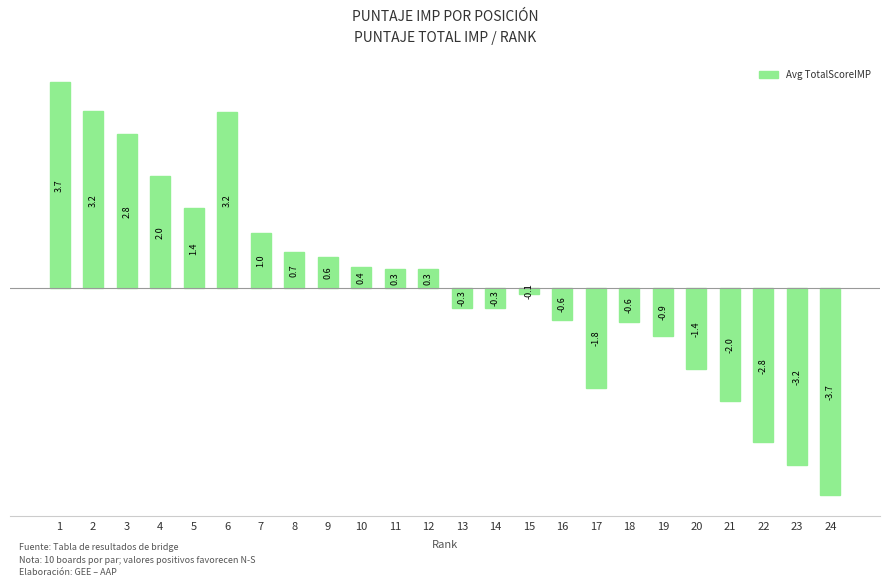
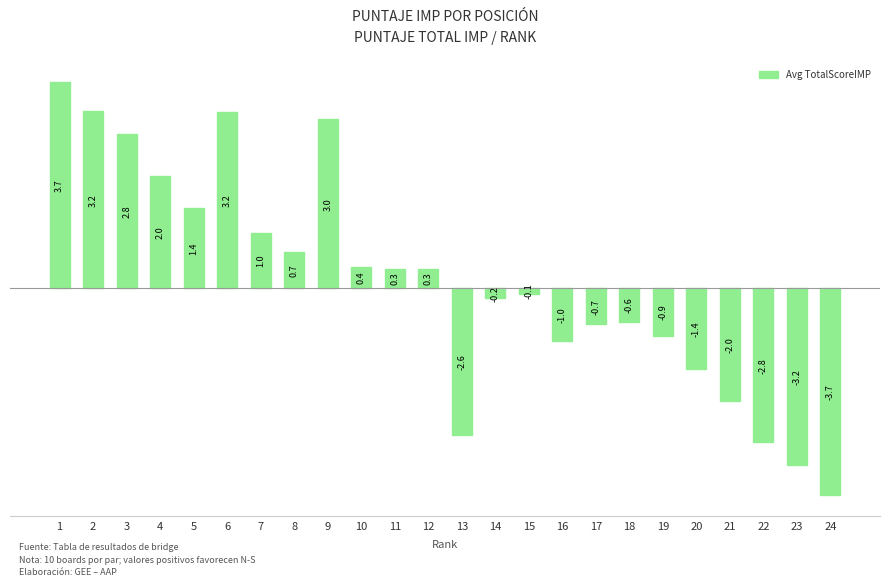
9: 0.6 -> 3.0
13: -0.3 -> -2.6
14: -0.3 -> -0.2
16: -0.6 -> -1.0
17: -1.8 -> -0.7
